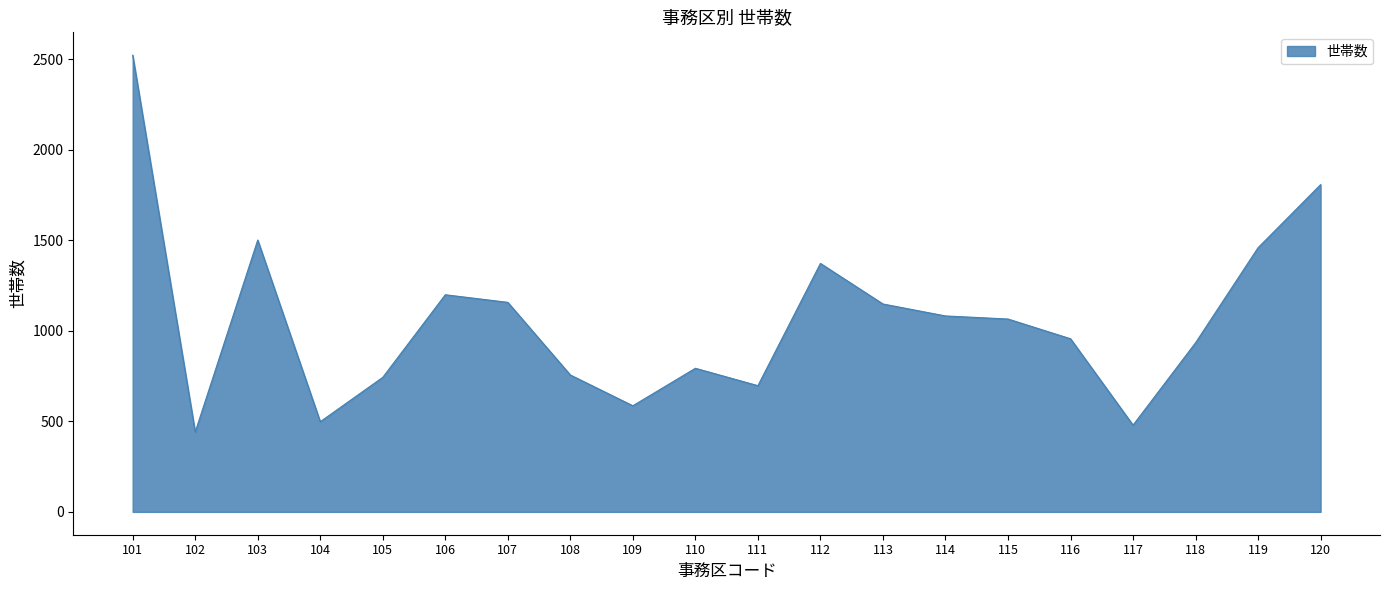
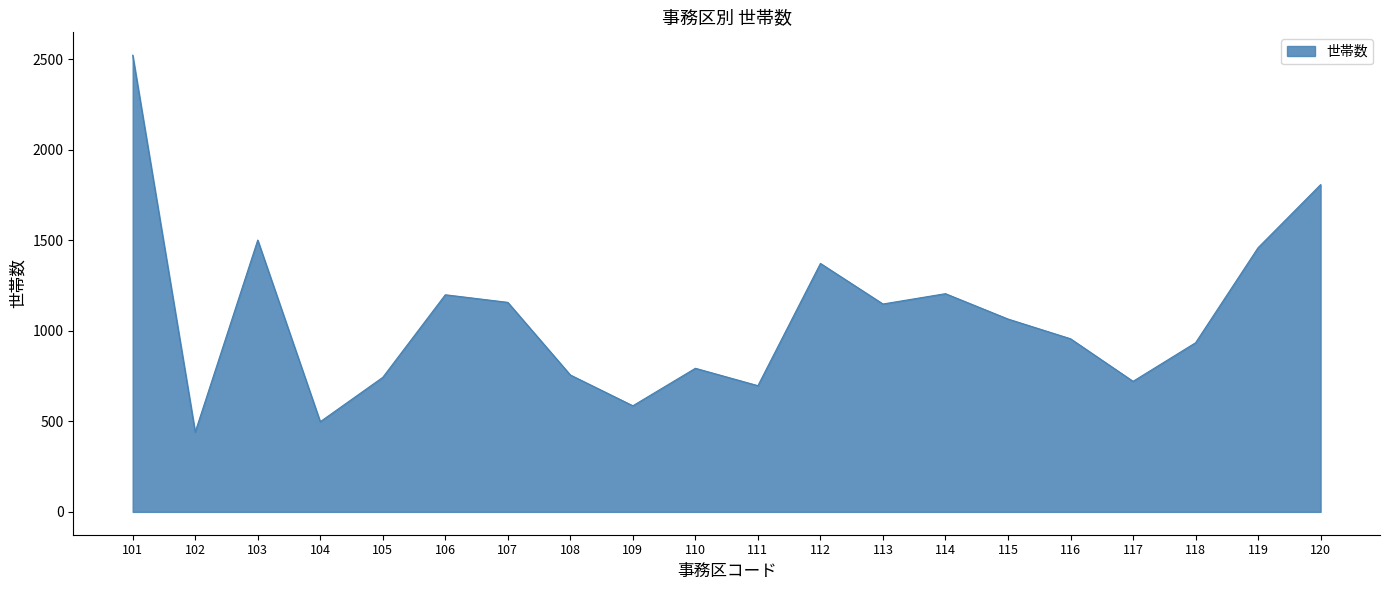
114: 1080 -> 1210
117: 480 -> 720
